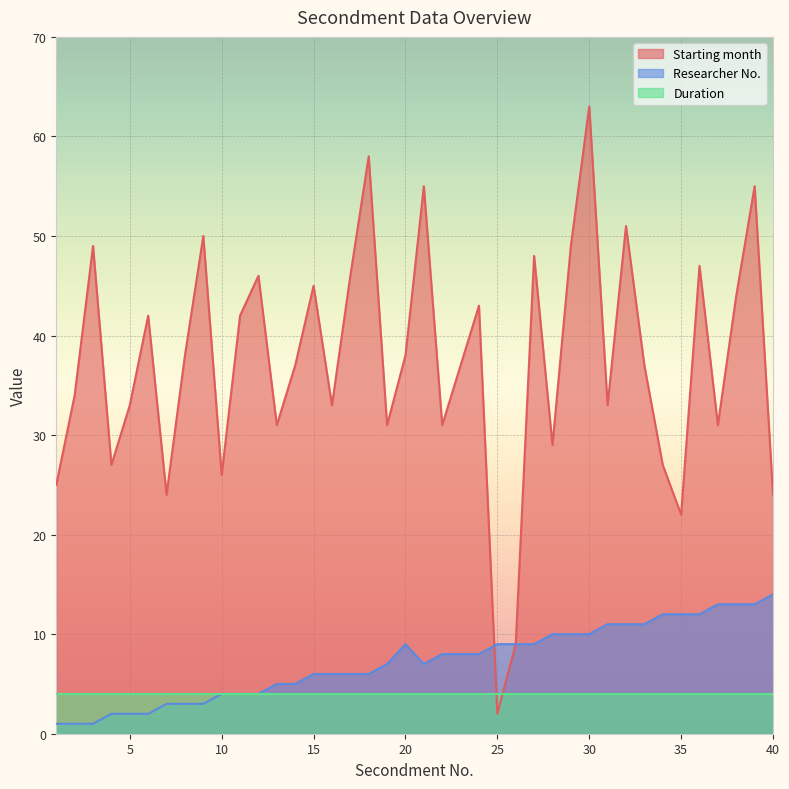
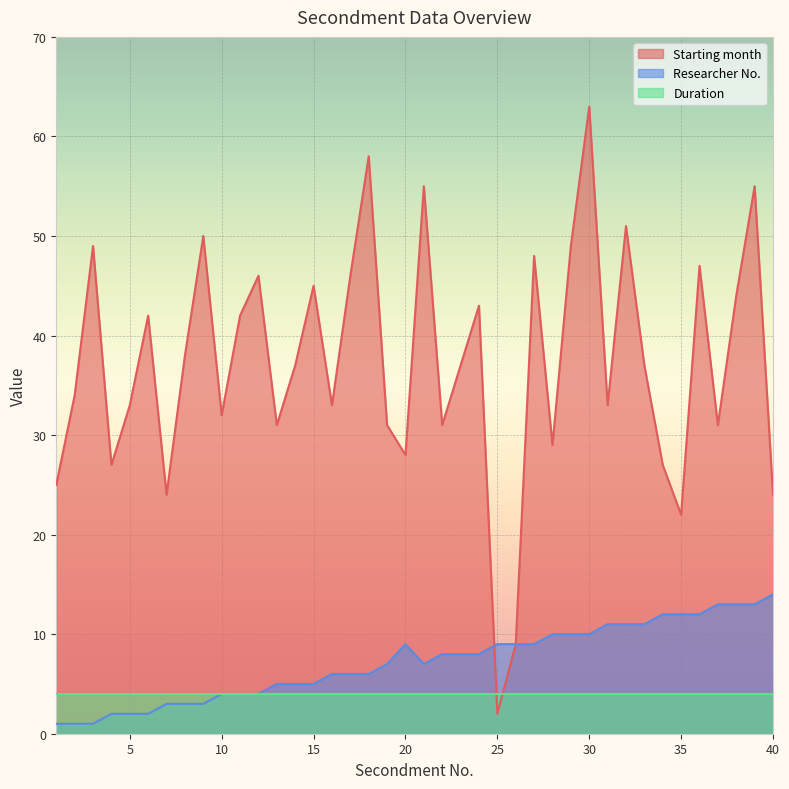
Starting month, 10: 26 -> 32
Researcher No., 15: 6 -> 5
Starting month, 20: 38 -> 28
